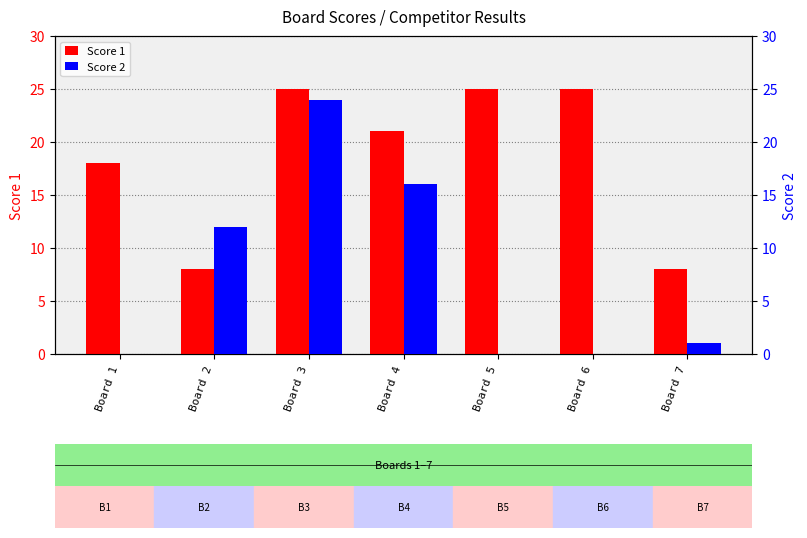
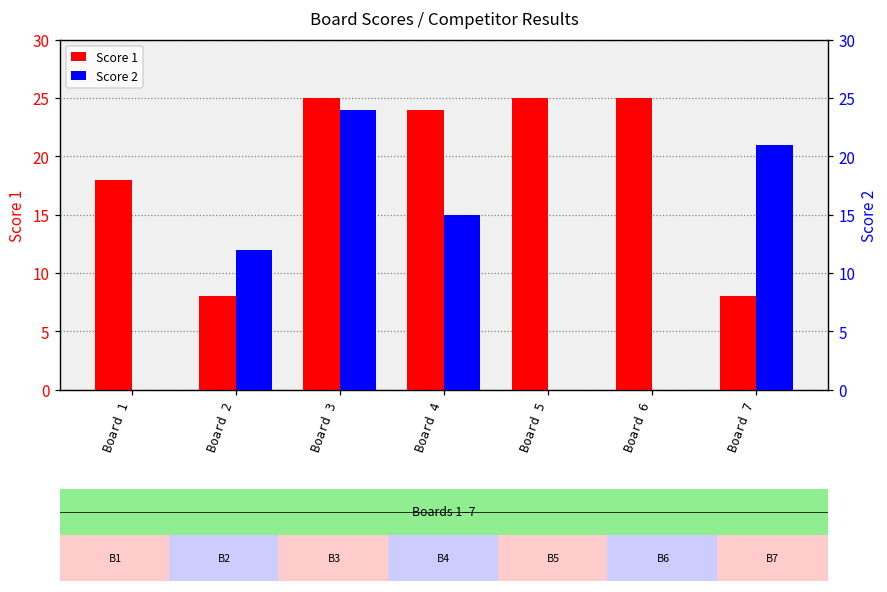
Score 1, Board 4: 21 -> 24
Score 2, Board 4: 16 -> 15
Score 2, Board 7: 1 -> 21
